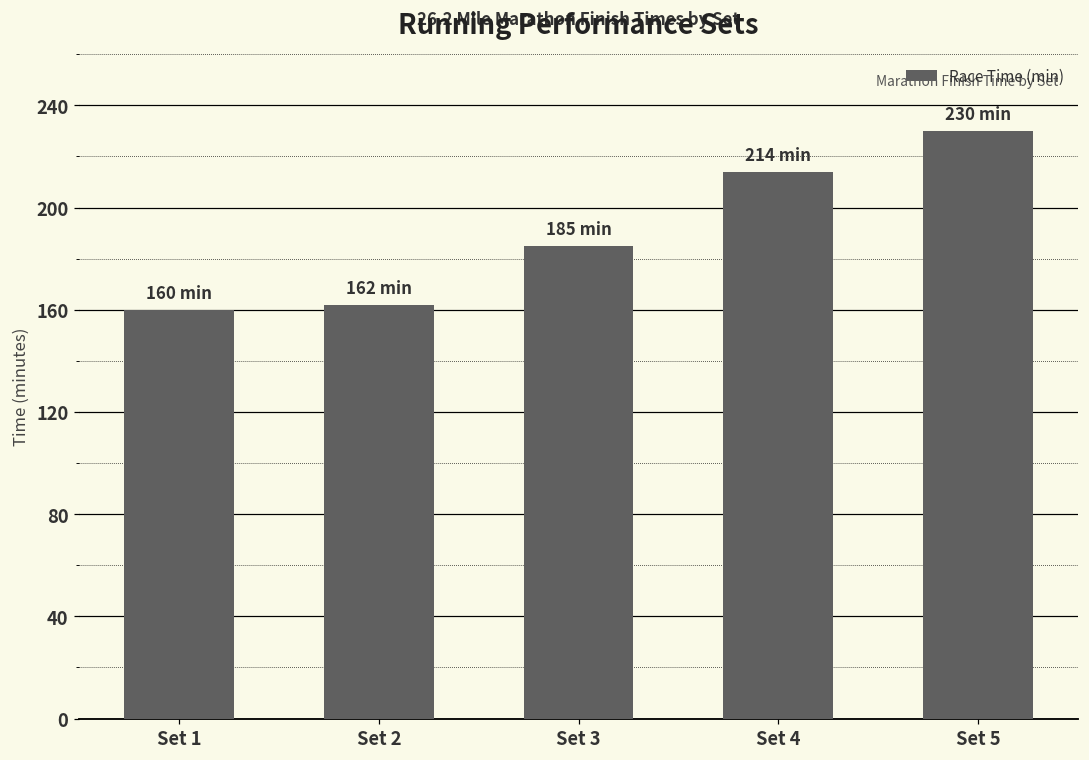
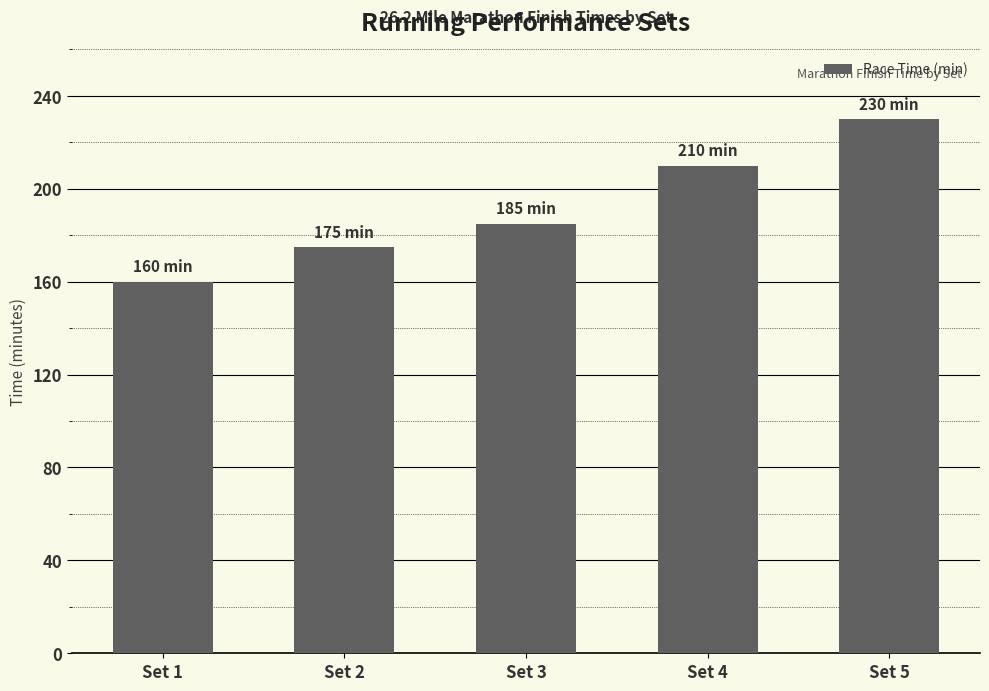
Set 2: 162 -> 175
Set 4: 214 -> 210
